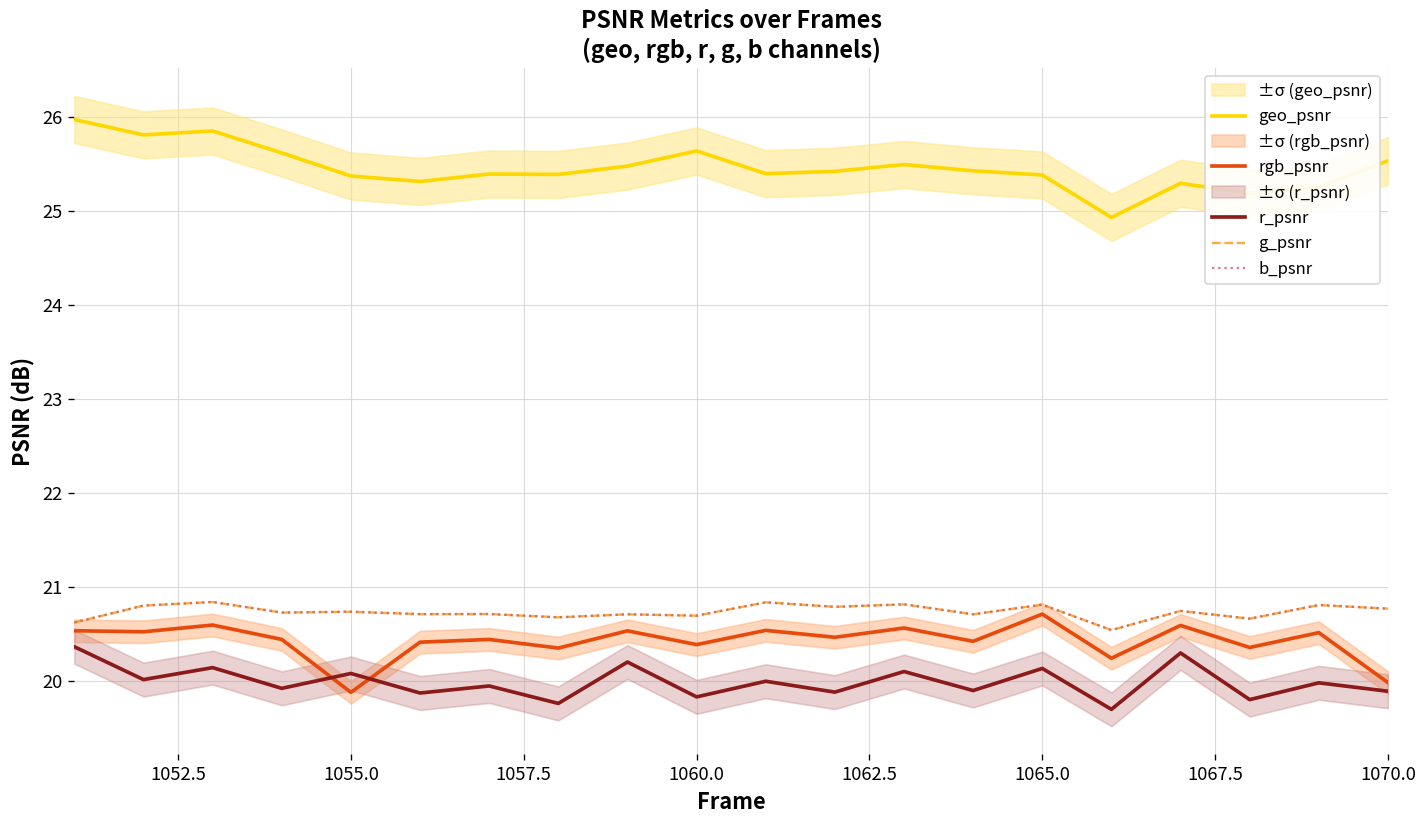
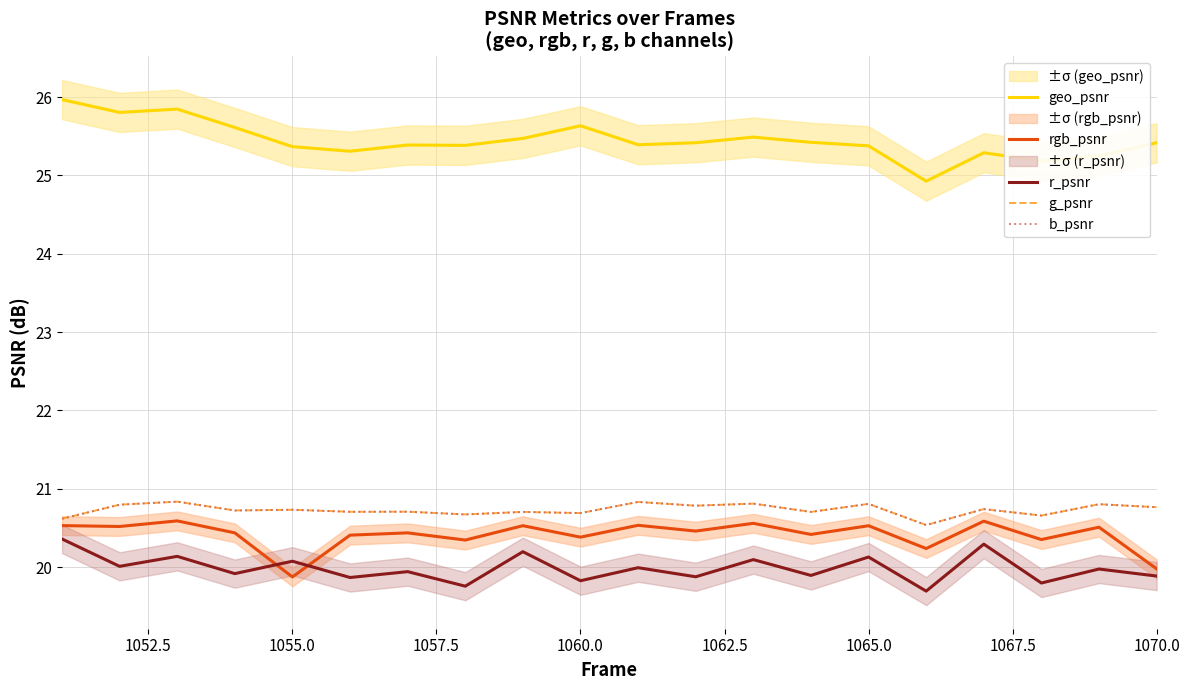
rgb_psnr, 1065.0: 20.7 -> 20.5
geo_psnr, 1070.0: 25.5 -> 25.4
